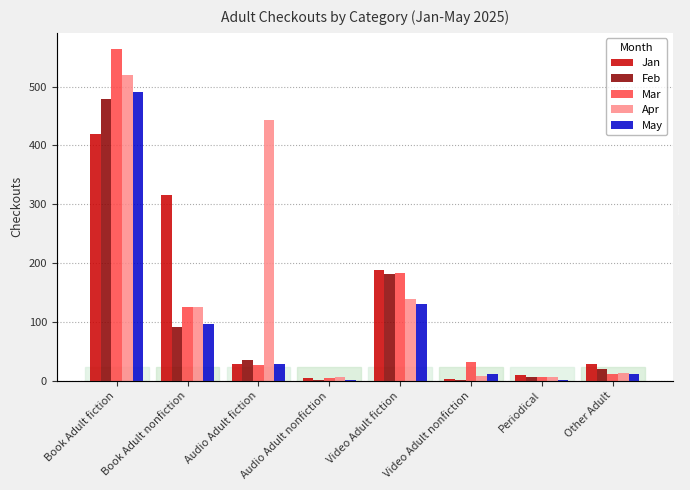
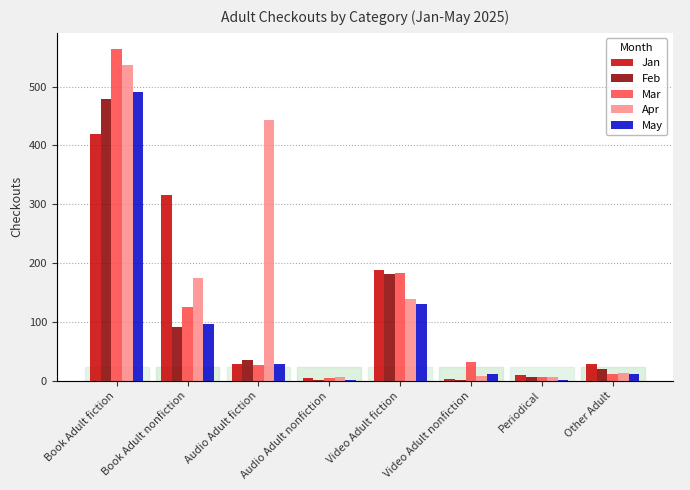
Apr, Book Adult fiction: 520 -> 540
Apr, Book Adult nonfiction: 130 -> 170
